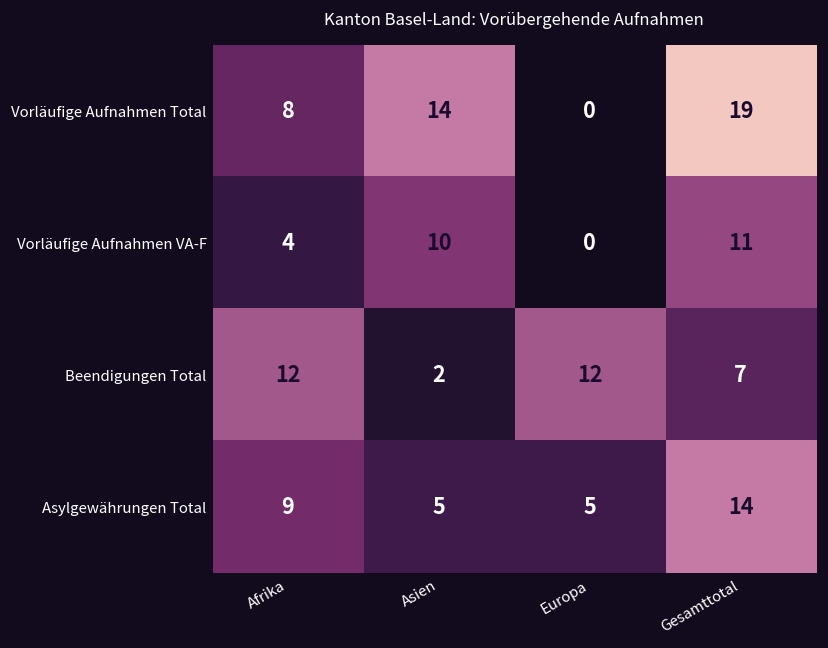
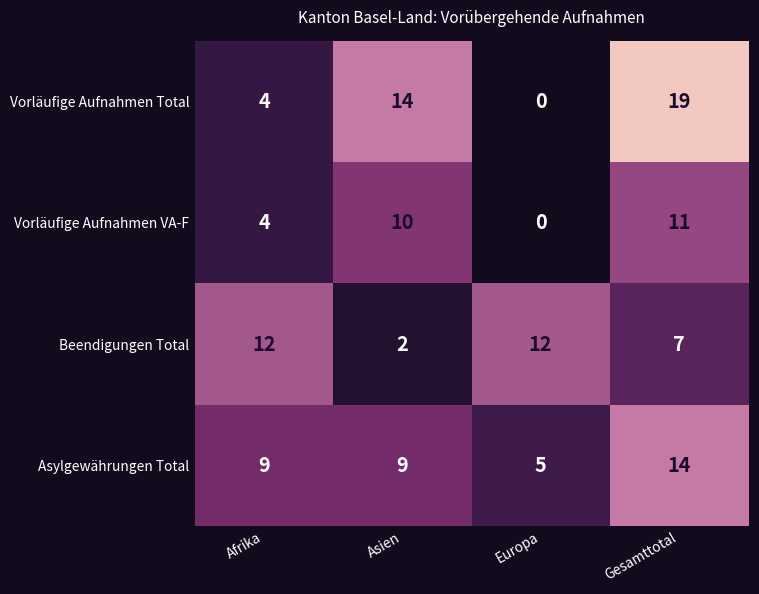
Vorläufige Aufnahmen Total, Afrika: 8 -> 4
Asylgewährungen Total, Asien: 5 -> 9
